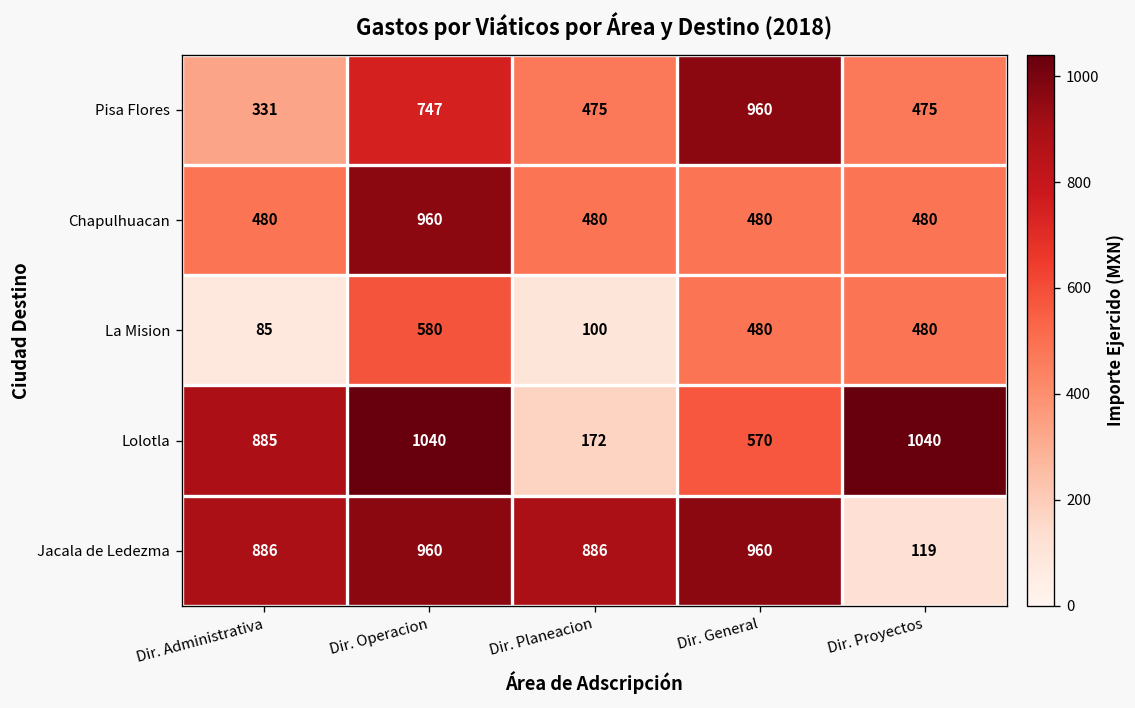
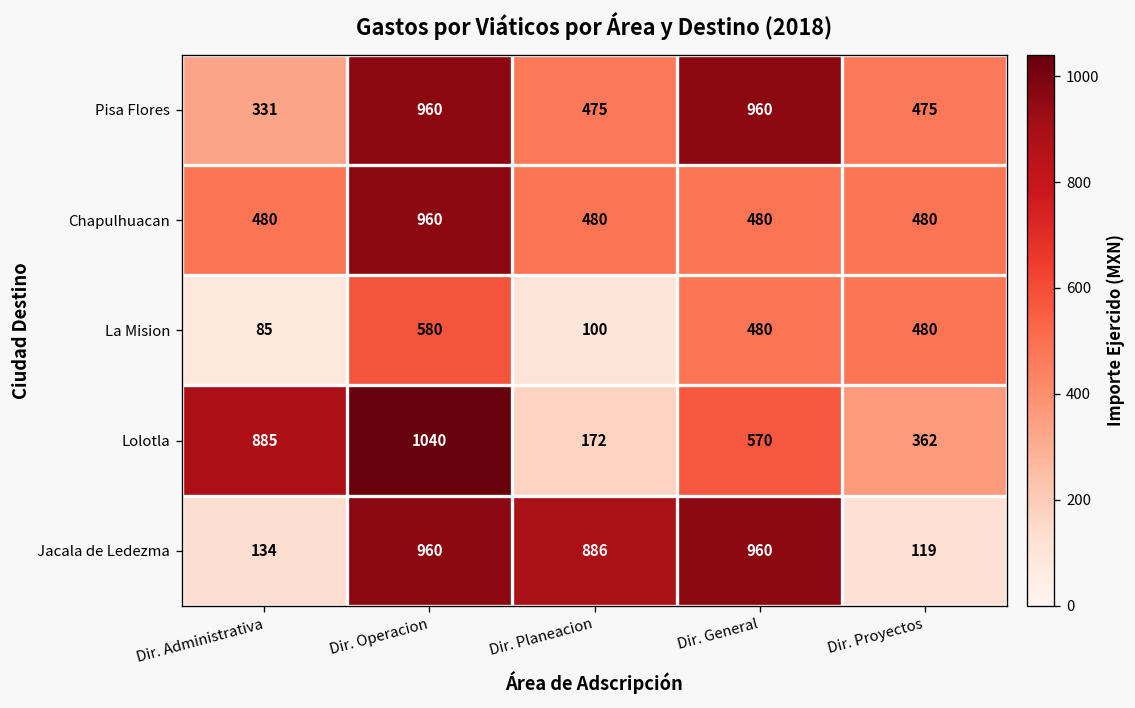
Pisa Flores, Dir. Operacion: 747 -> 960
Lolotla, Dir. Proyectos: 1040 -> 362
Jacala de Ledezma, Dir. Administrativa: 886 -> 134
